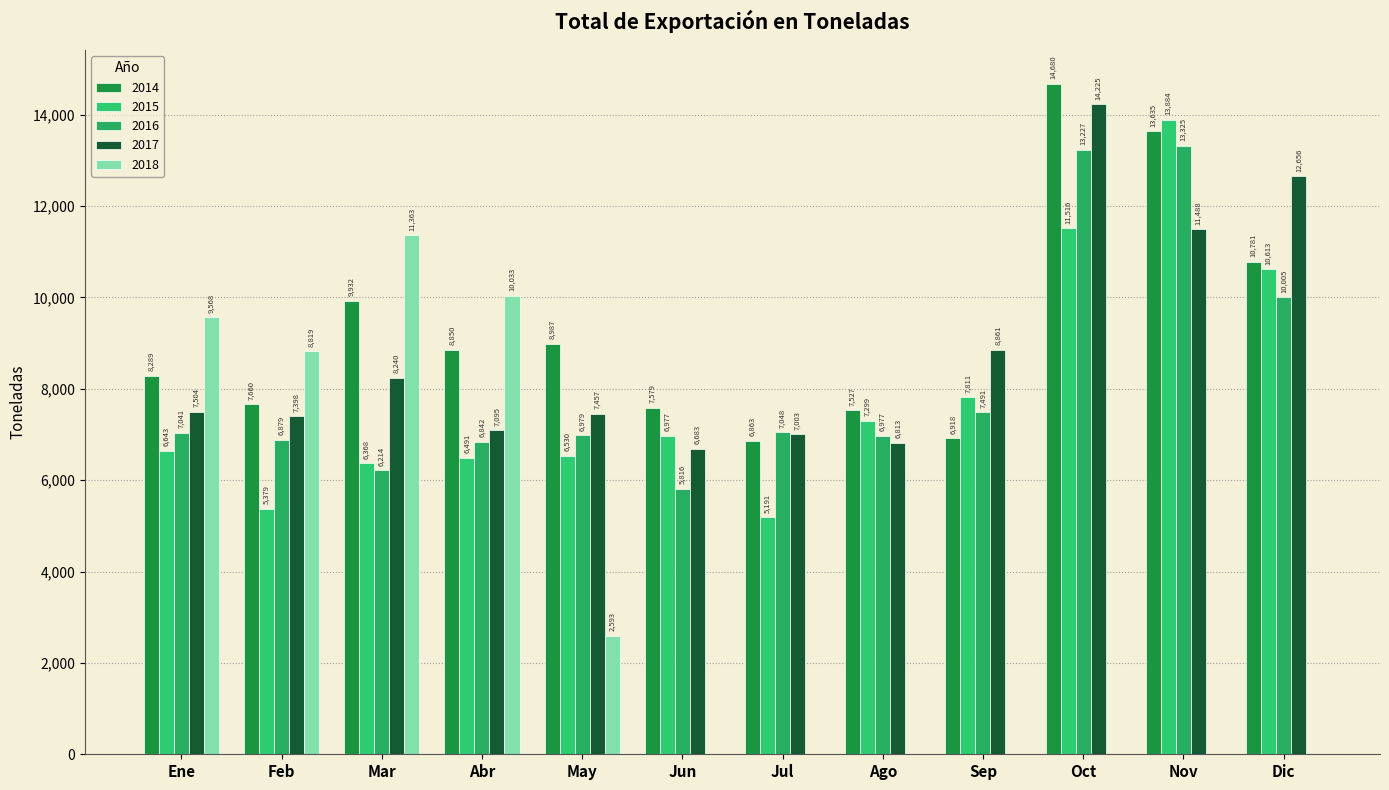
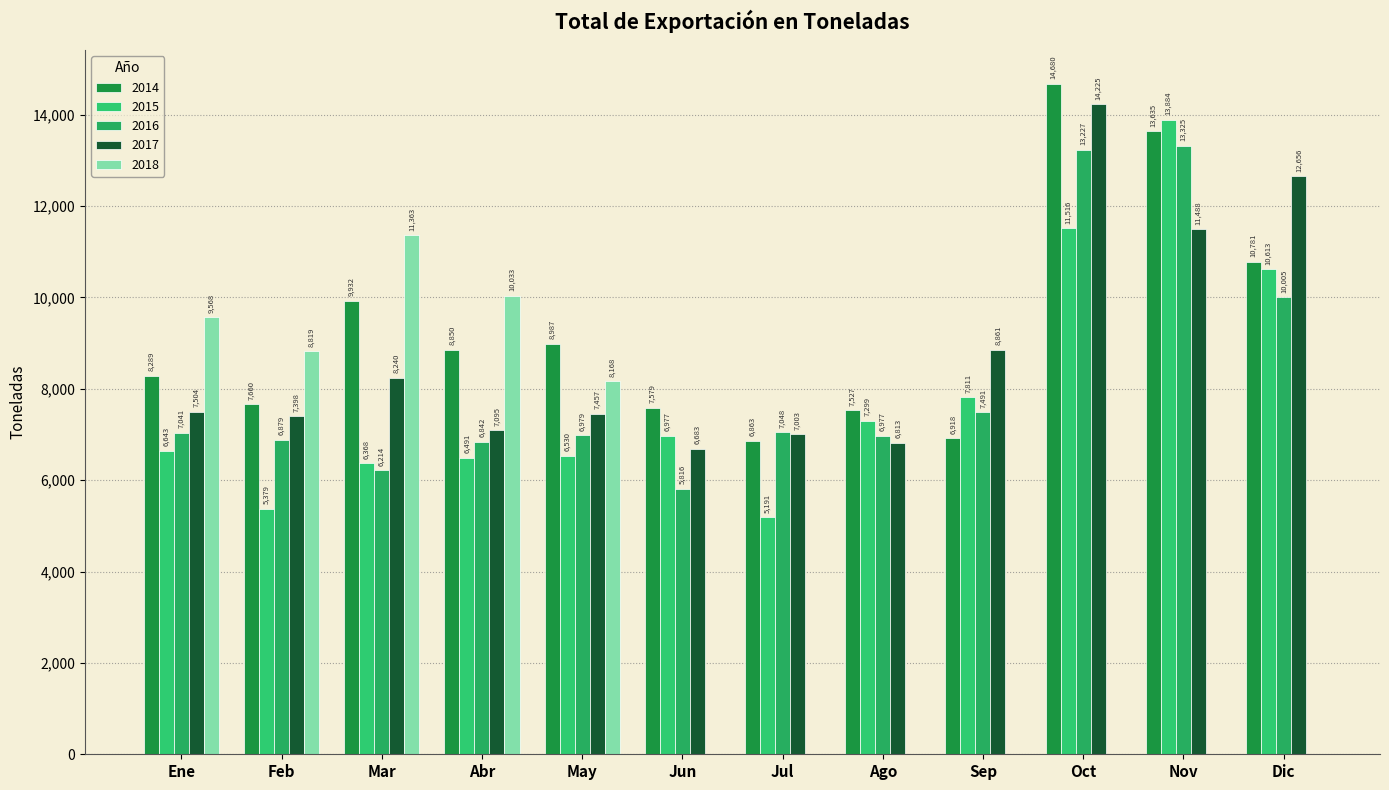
2018, May: 2,593 -> 8,168
